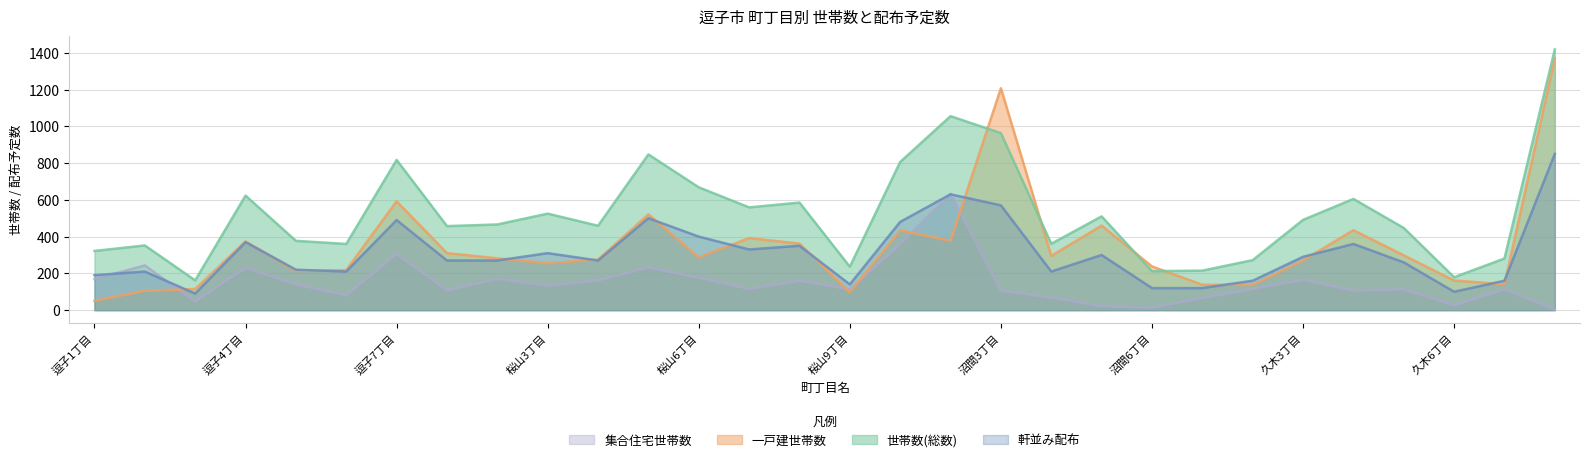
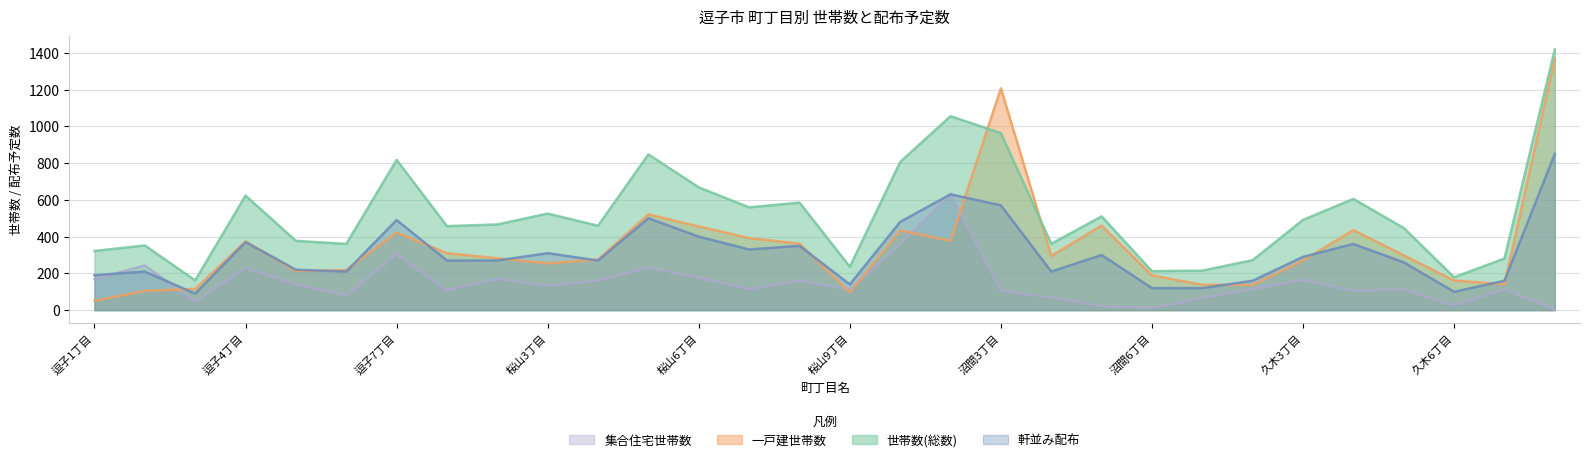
一戸建世帯数, 逗子7丁目: 590 -> 420
一戸建世帯数, 桜山6丁目: 290 -> 460
一戸建世帯数, 沼間6丁目: 240 -> 190
